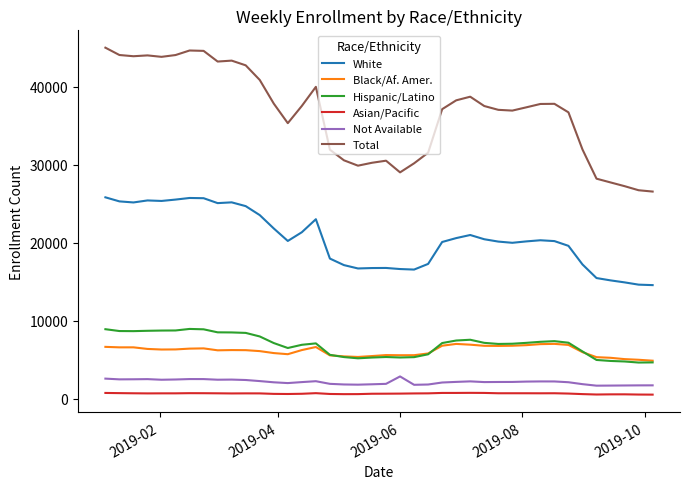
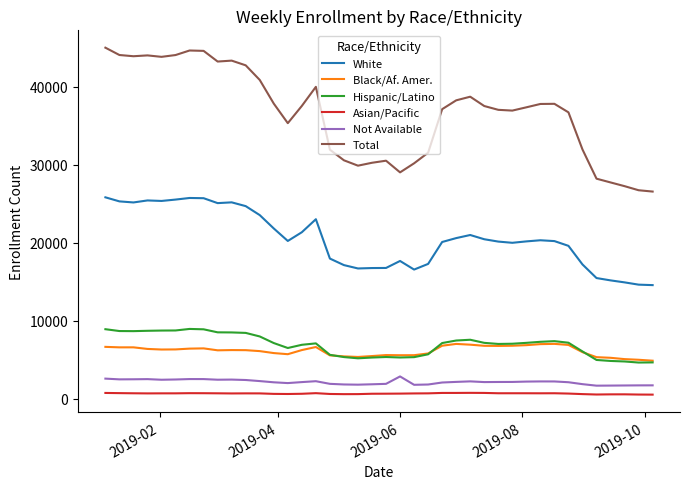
White, 2019-06: 17000 -> 18000
